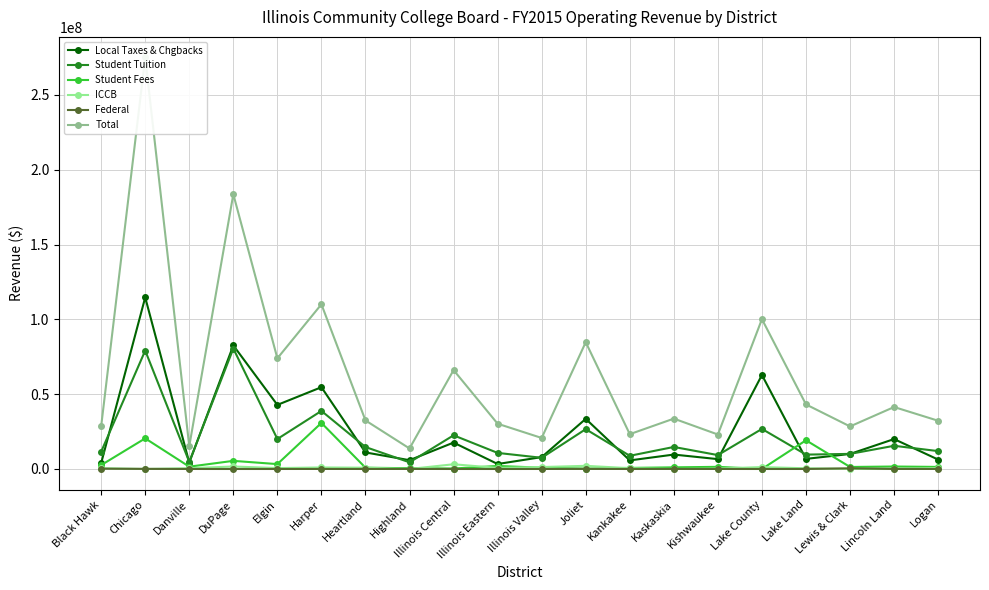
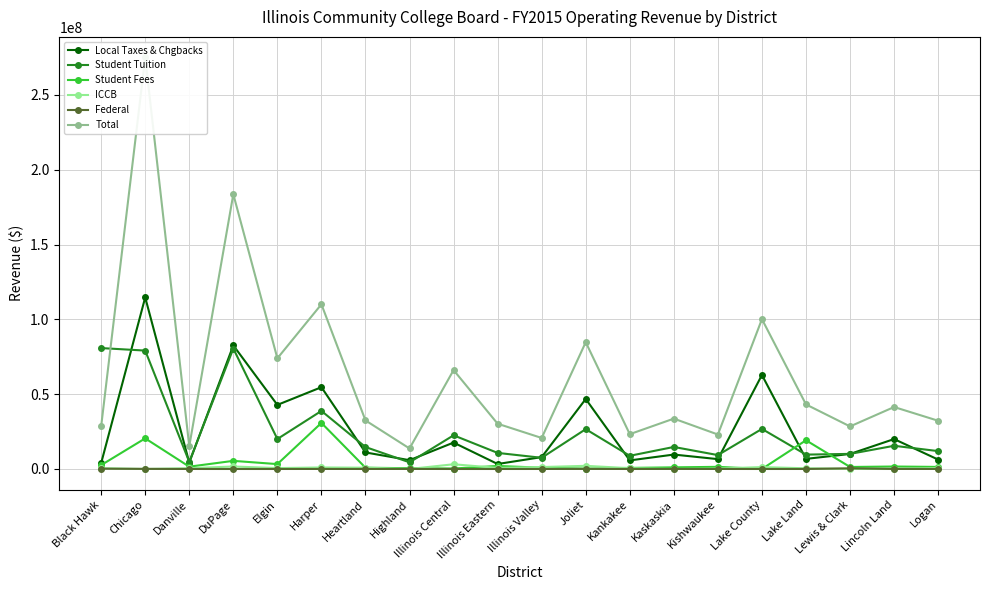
Student Tuition, Black Hawk: 12000000 -> 81000000
Local Taxes & Chgbacks, Joliet: 33000000 -> 47000000
